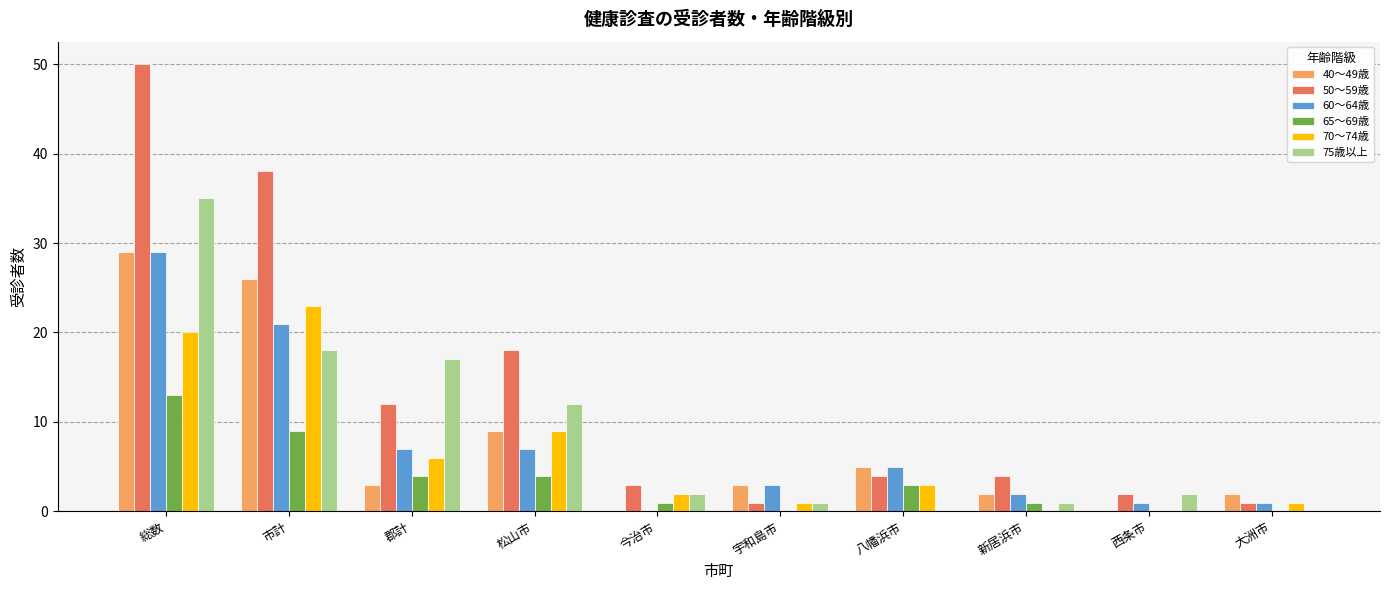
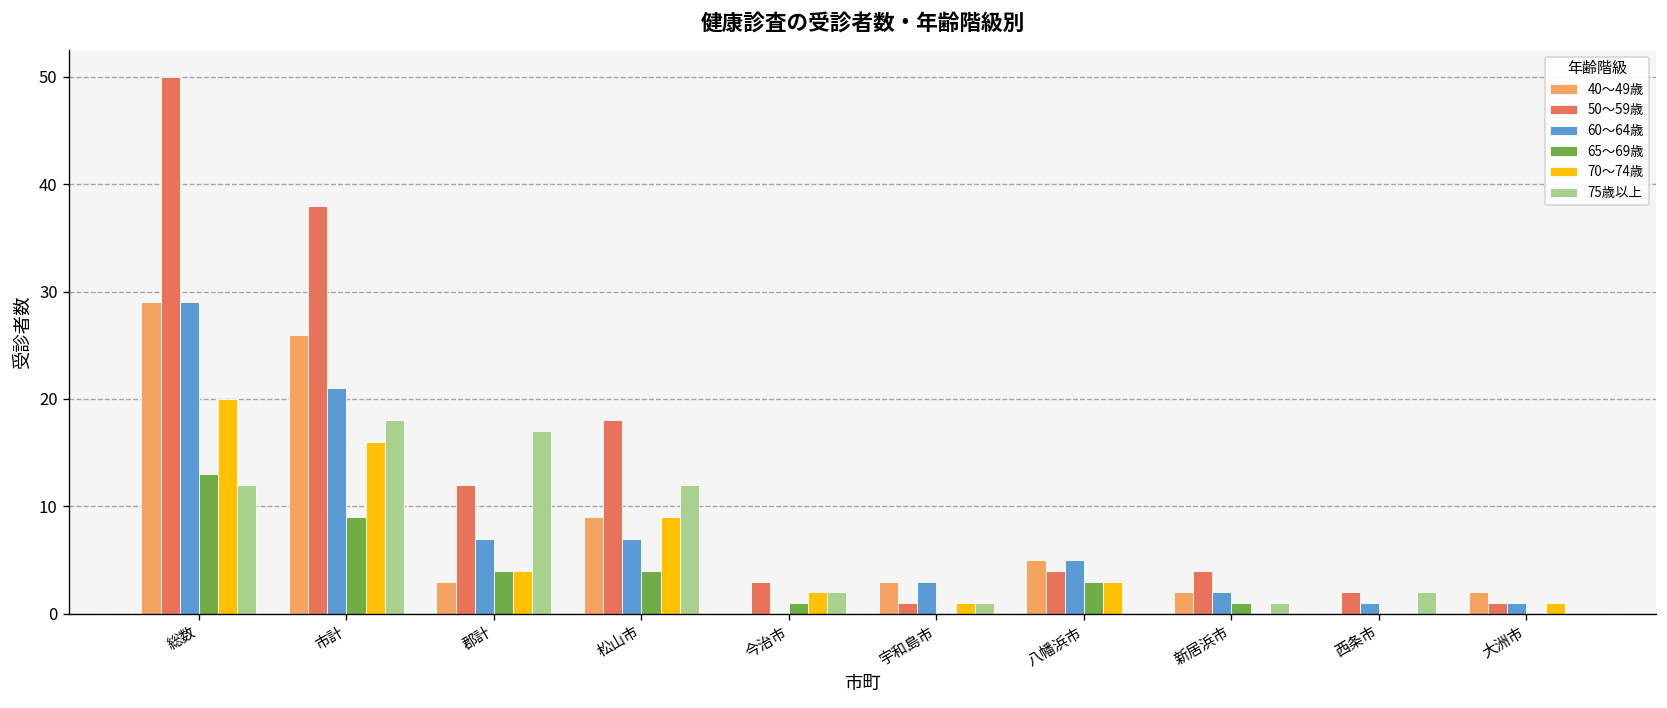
75歳以上, 総数: 35 -> 12
70～74歳, 市計: 23 -> 16
70～74歳, 郡計: 6 -> 4
